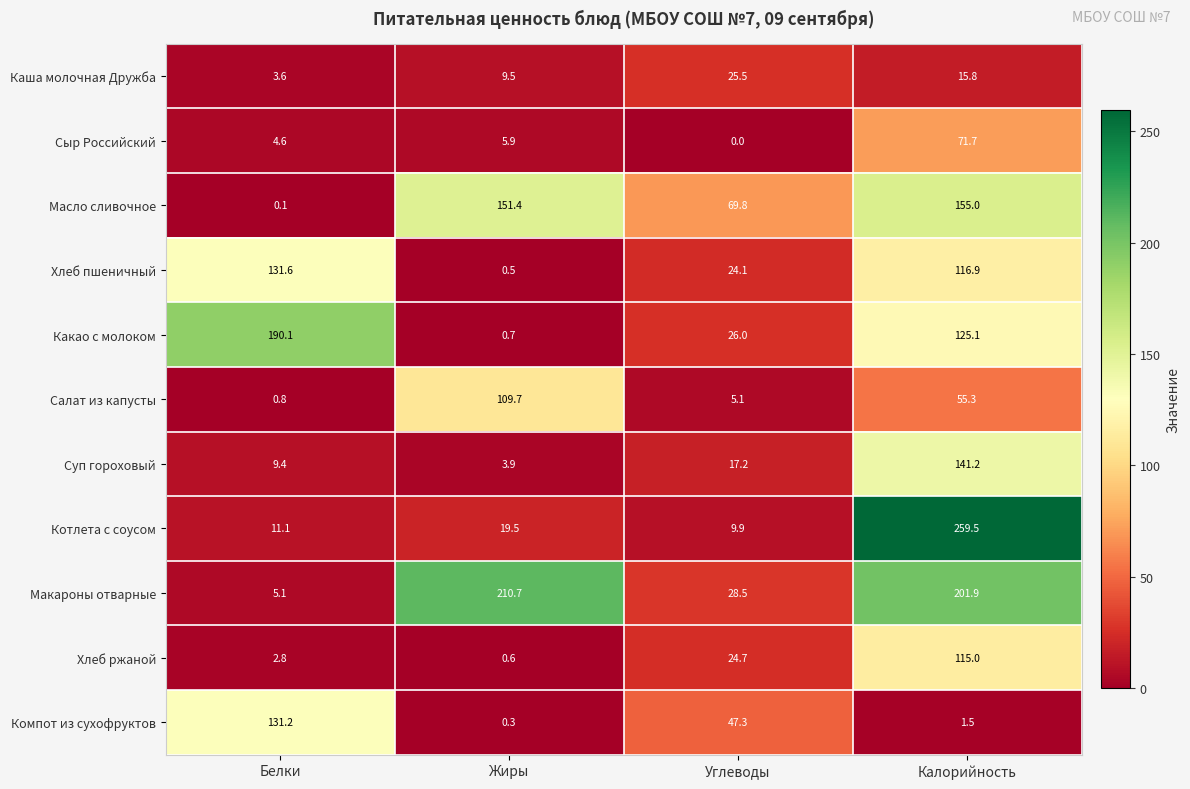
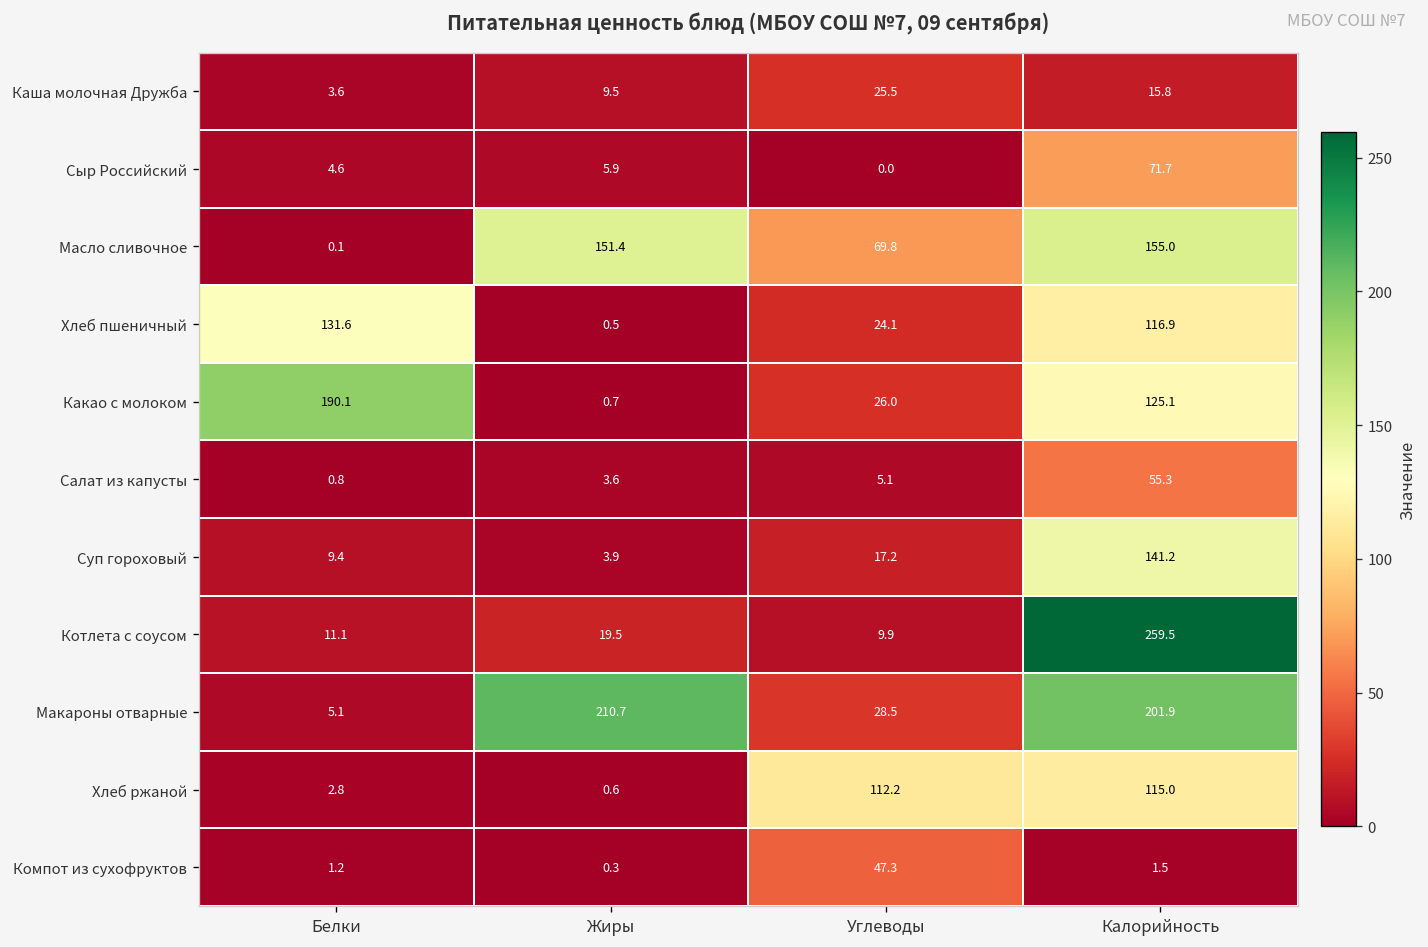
Салат из капусты, Жиры: 109.7 -> 3.6
Хлеб ржаной, Углеводы: 24.7 -> 112.2
Компот из сухофруктов, Белки: 131.2 -> 1.2
